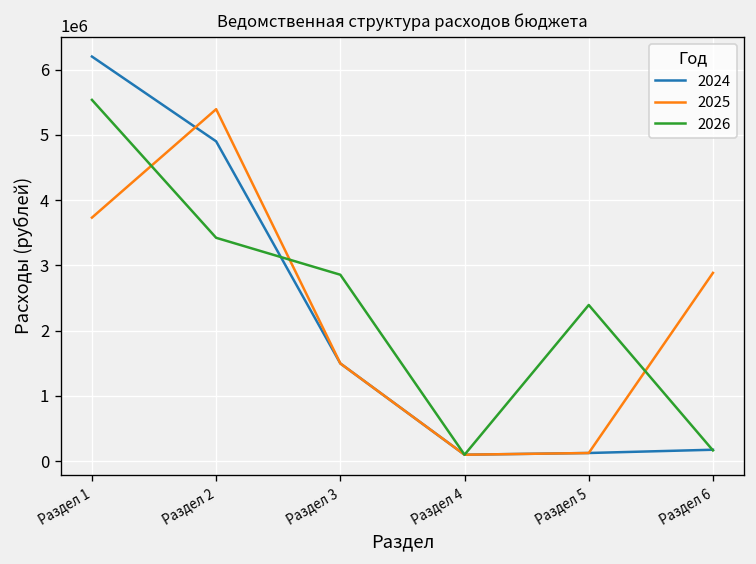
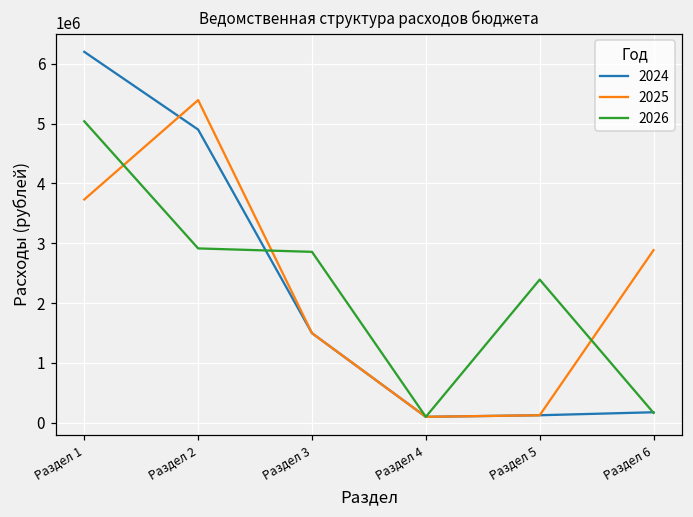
2026, Раздел 1: 5500000 -> 5000000
2026, Раздел 2: 3400000 -> 2900000
